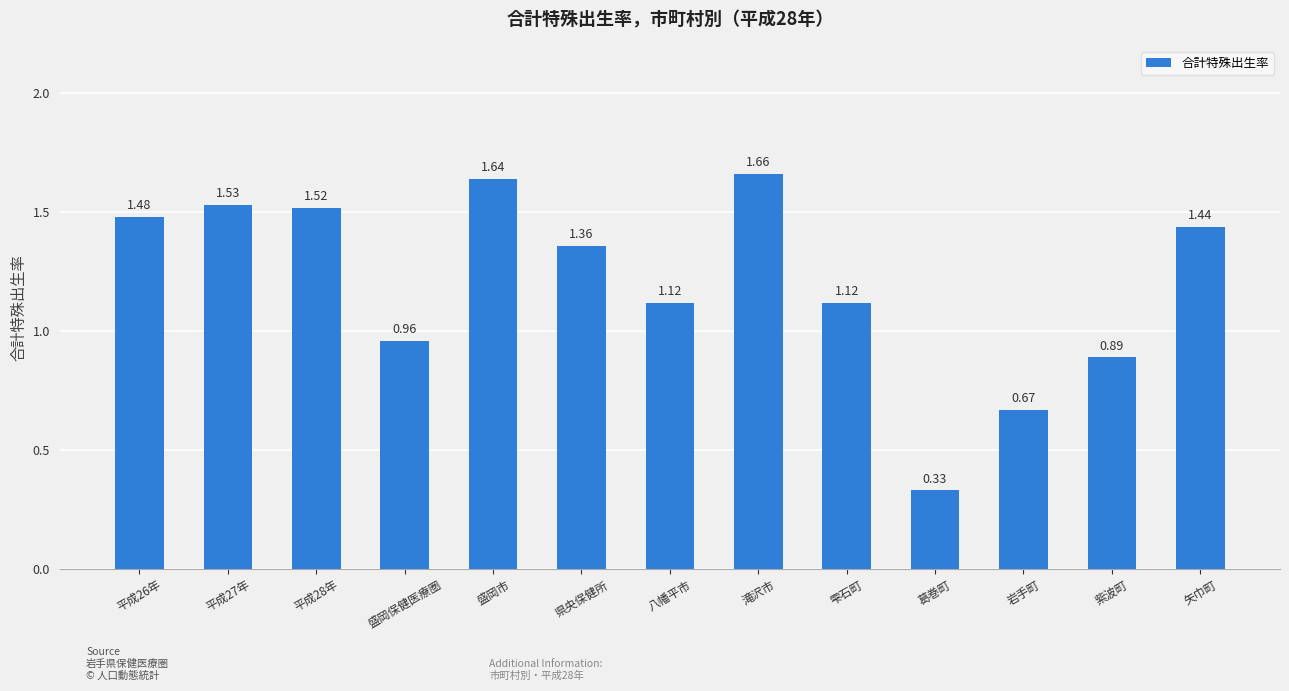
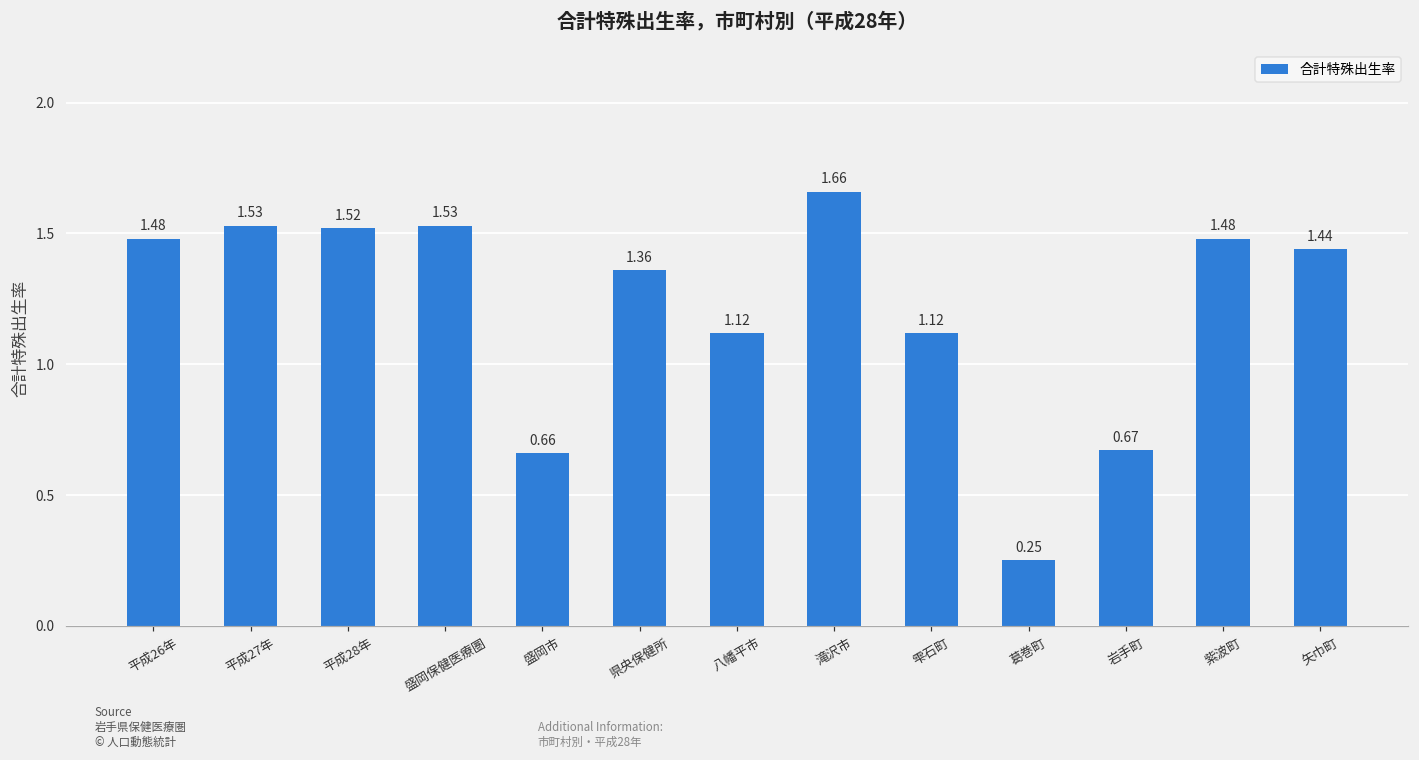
盛岡保健医療圏: 0.96 -> 1.53
盛岡市: 1.64 -> 0.66
葛巻町: 0.33 -> 0.25
紫波町: 0.89 -> 1.48
